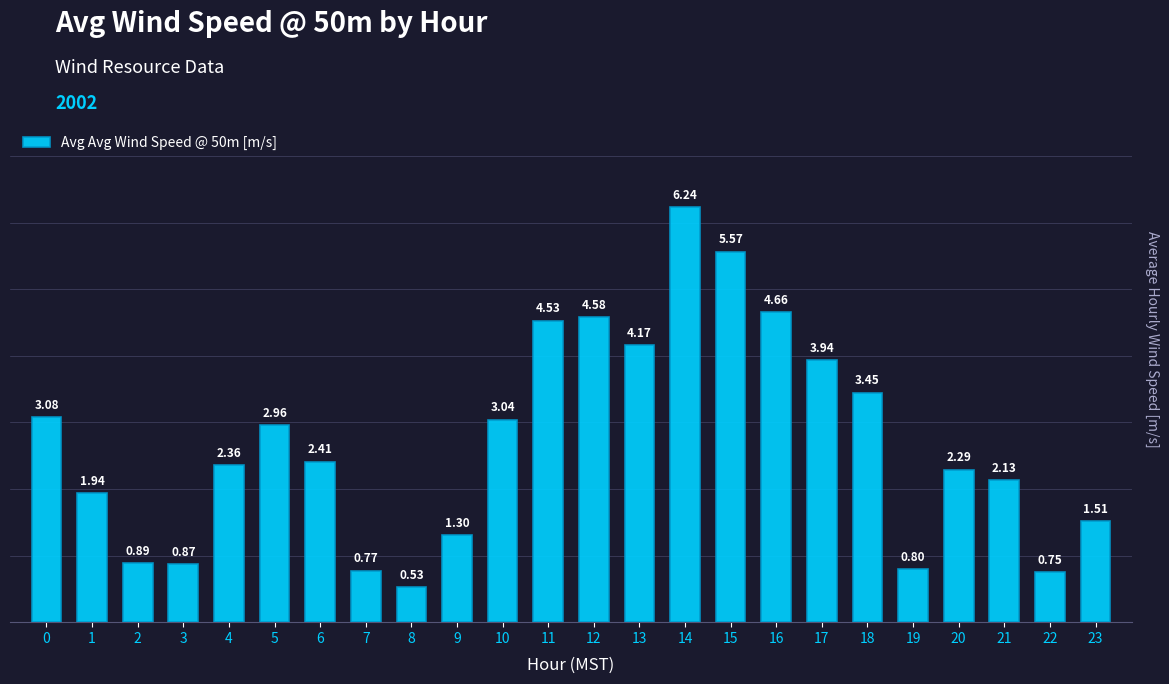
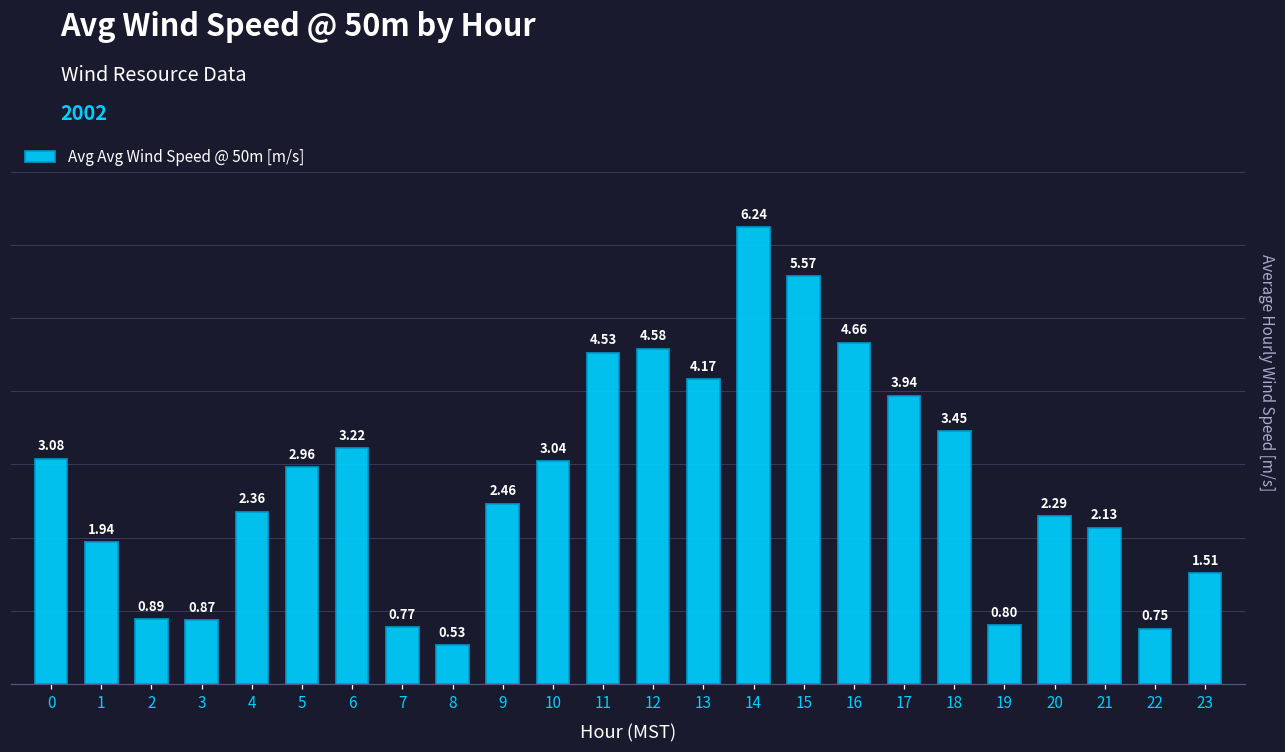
6: 2.41 -> 3.22
9: 1.30 -> 2.46
